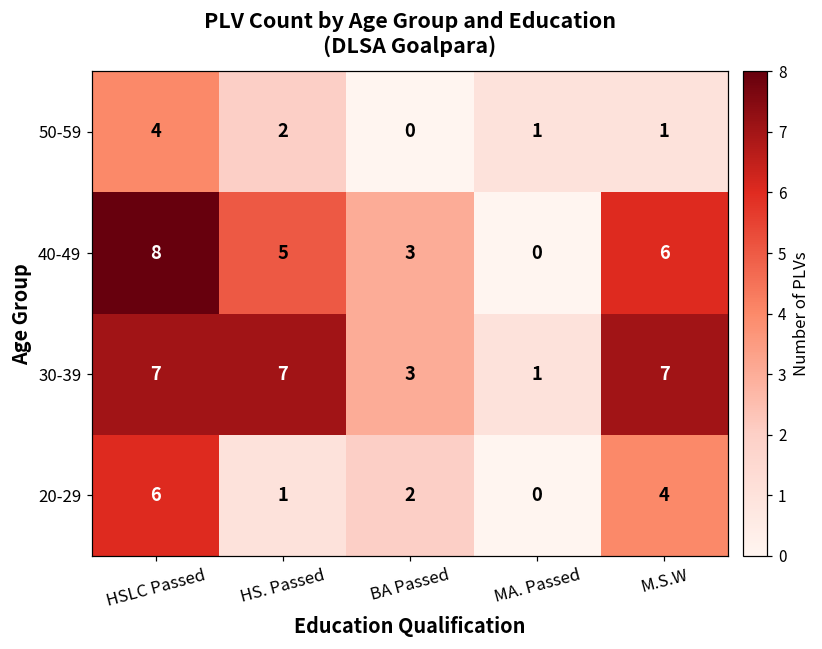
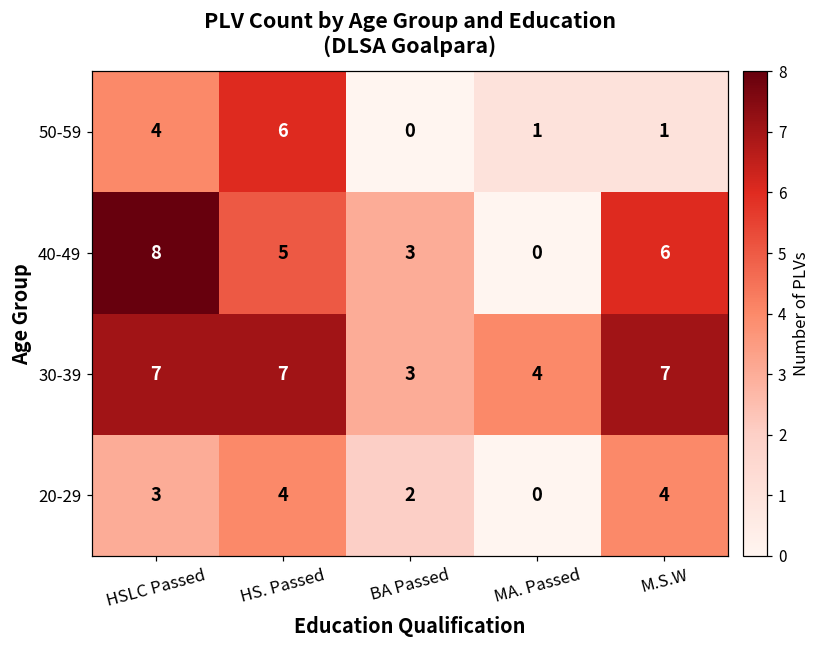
50-59, HS. Passed: 2 -> 6
30-39, MA. Passed: 1 -> 4
20-29, HSLC Passed: 6 -> 3
20-29, HS. Passed: 1 -> 4
